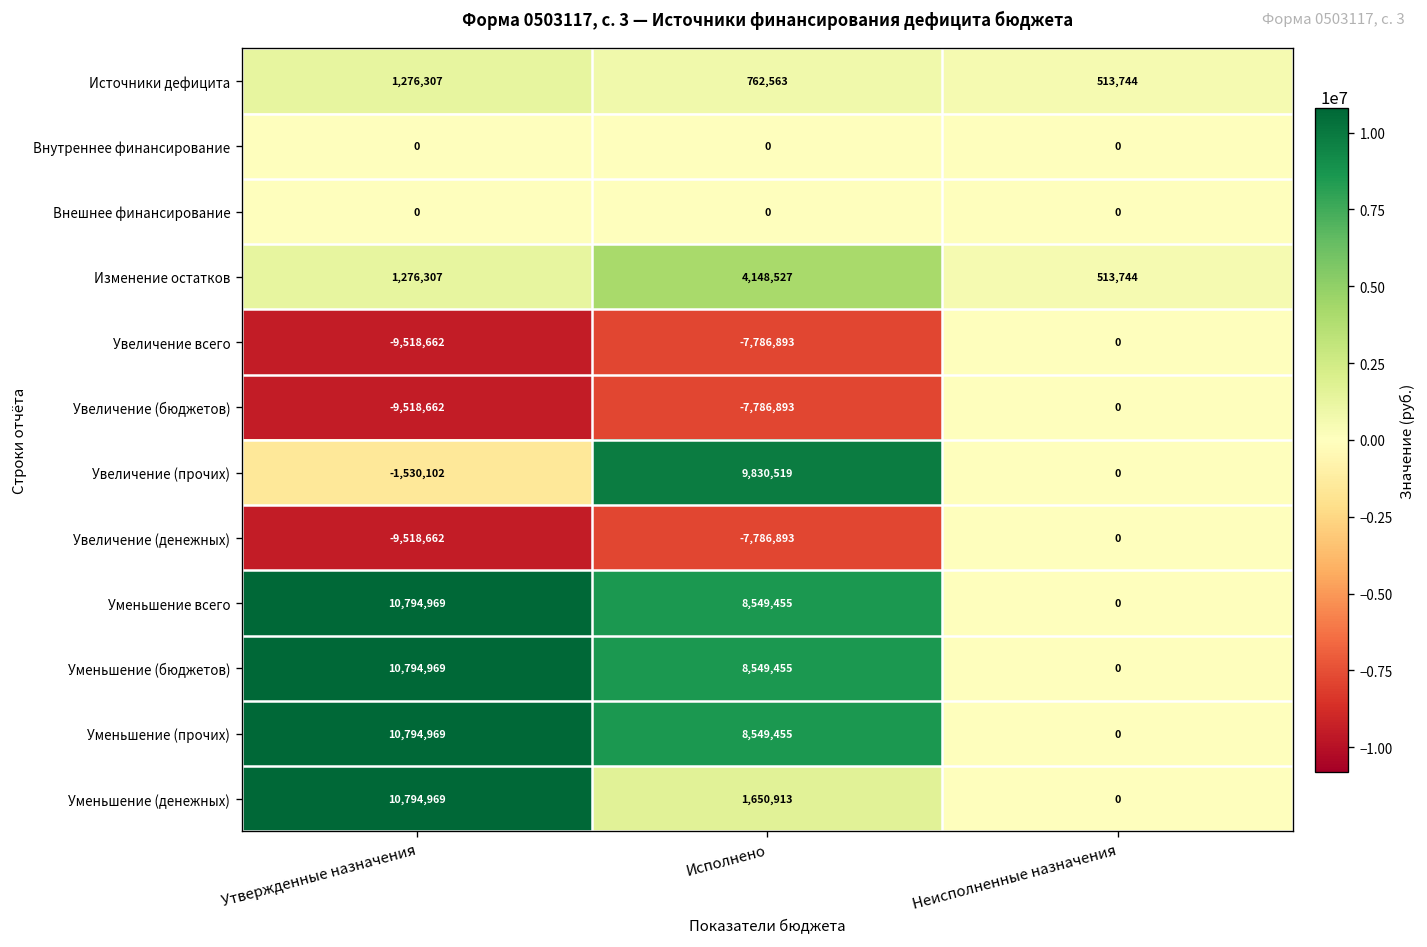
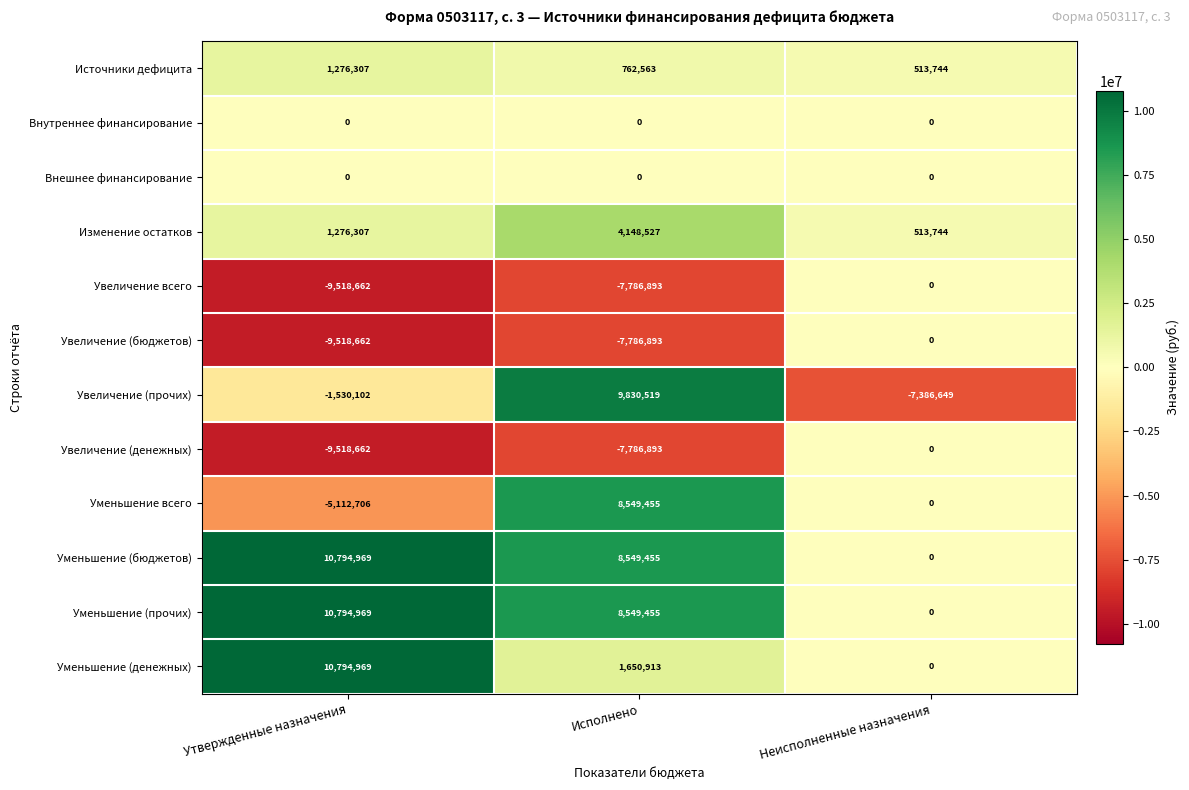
Увеличение (прочих), Неисполненные назначения: 0 -> -7,386,649
Уменьшение всего, Утвержденные назначения: 10,794,969 -> -5,112,706
